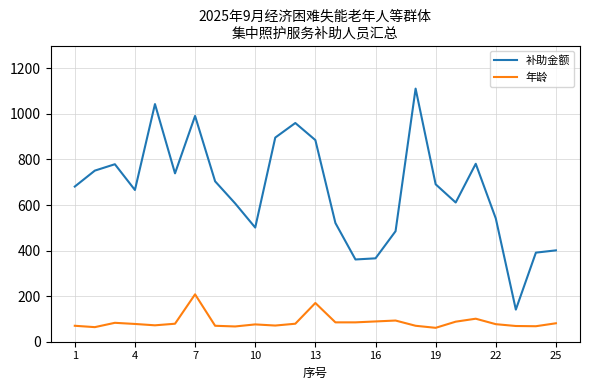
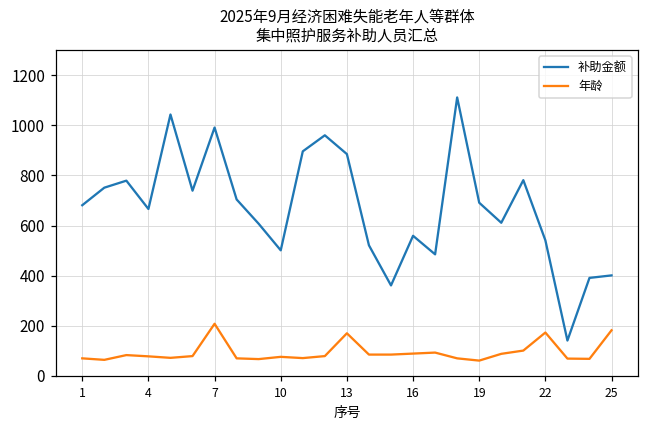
补助金额, 16: 370 -> 560
年龄, 22: 80 -> 170
年龄, 25: 80 -> 180
